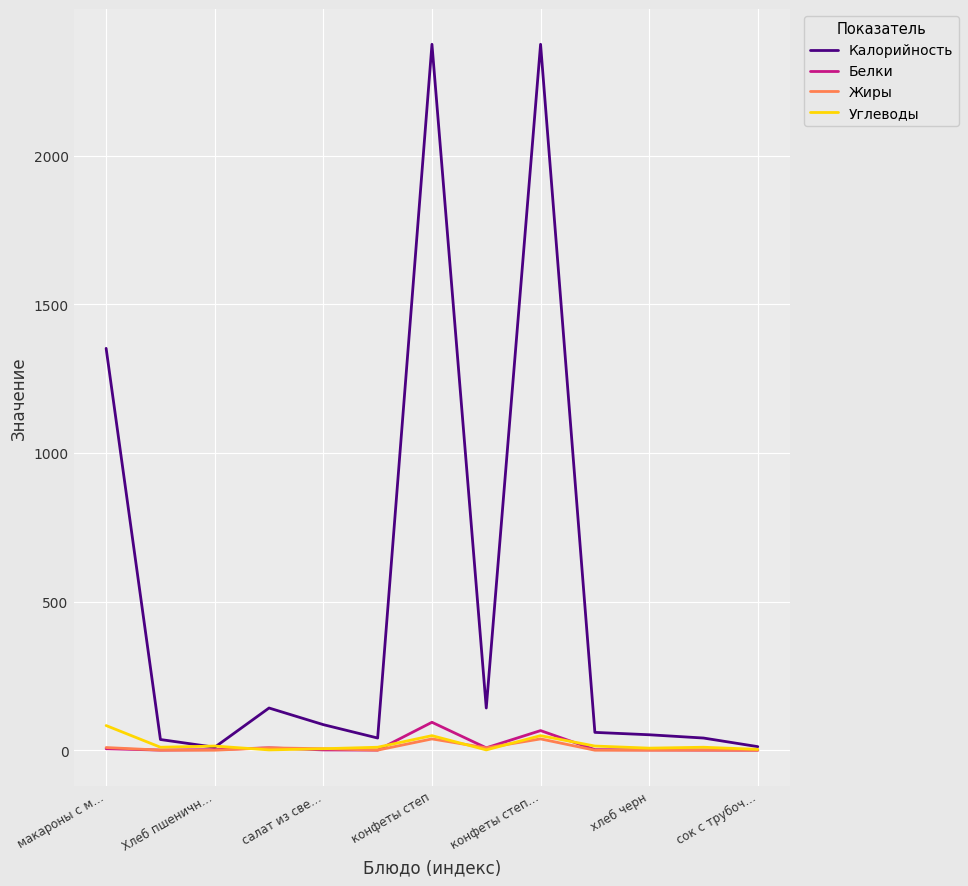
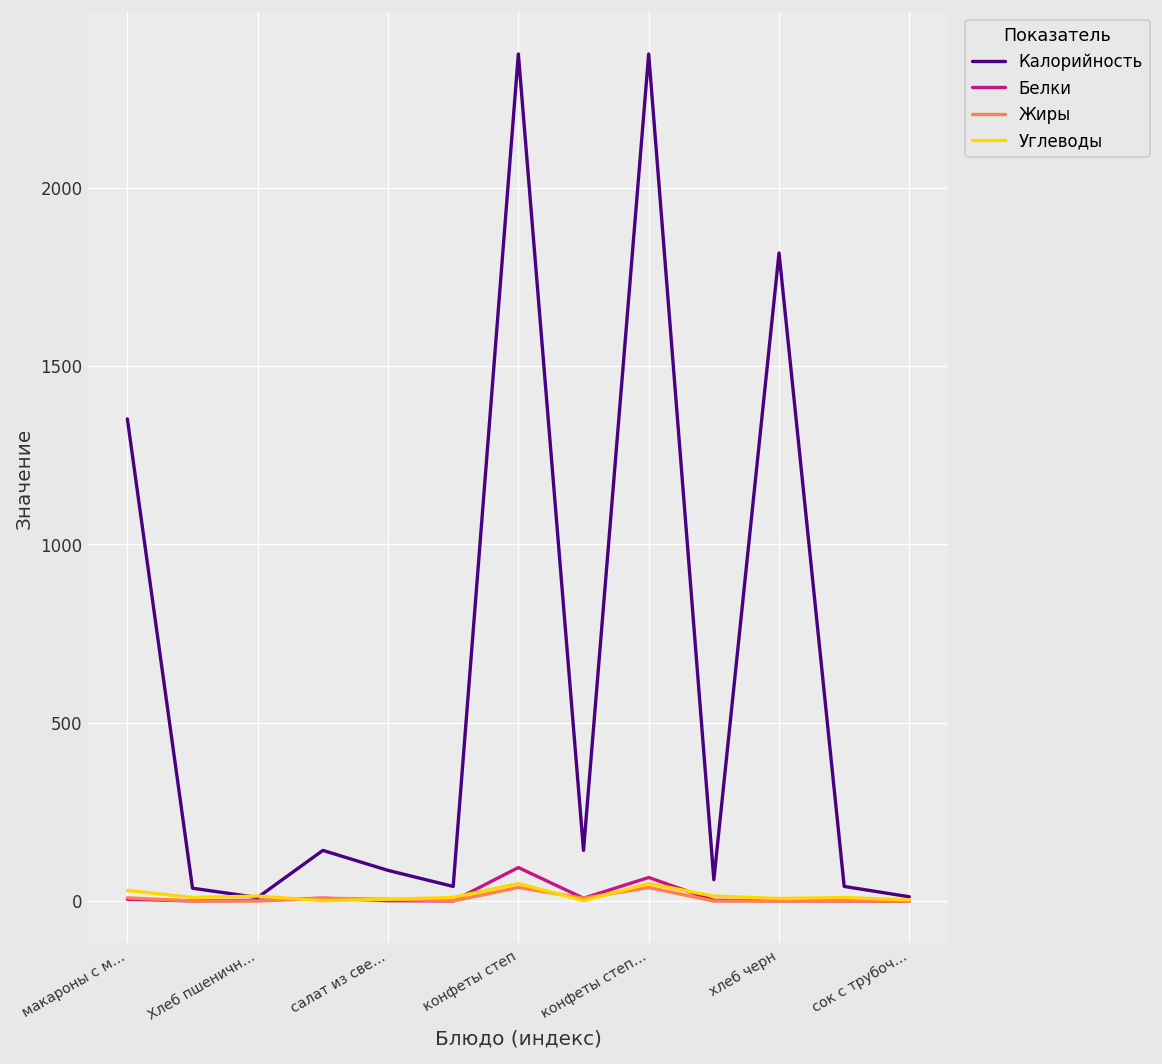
Углеводы, макароны с м…: 80 -> 30
Калорийность, хлеб черн: 50 -> 1820
